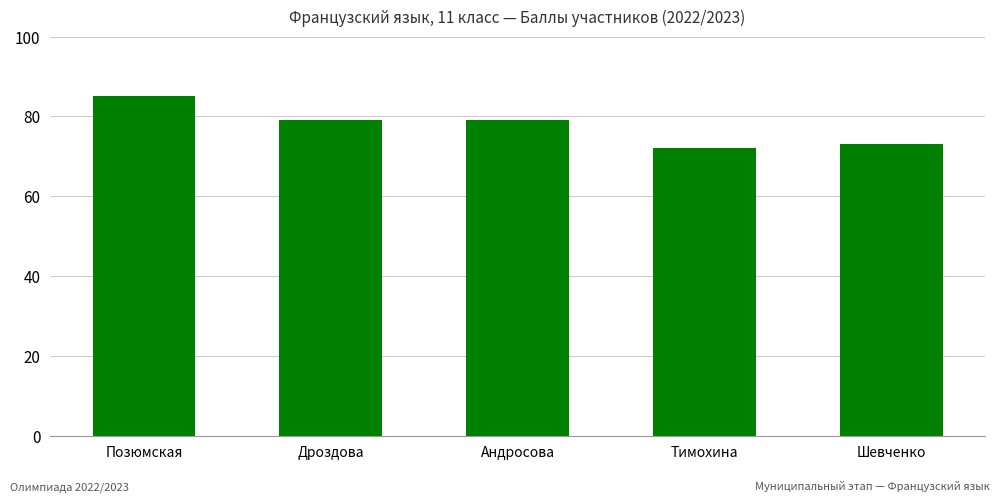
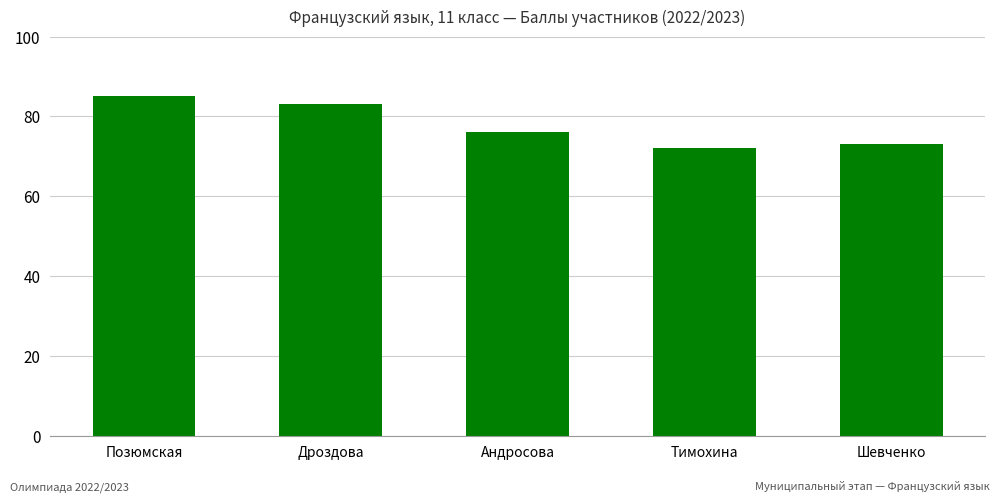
Дроздова: 79 -> 83
Андросова: 79 -> 76
